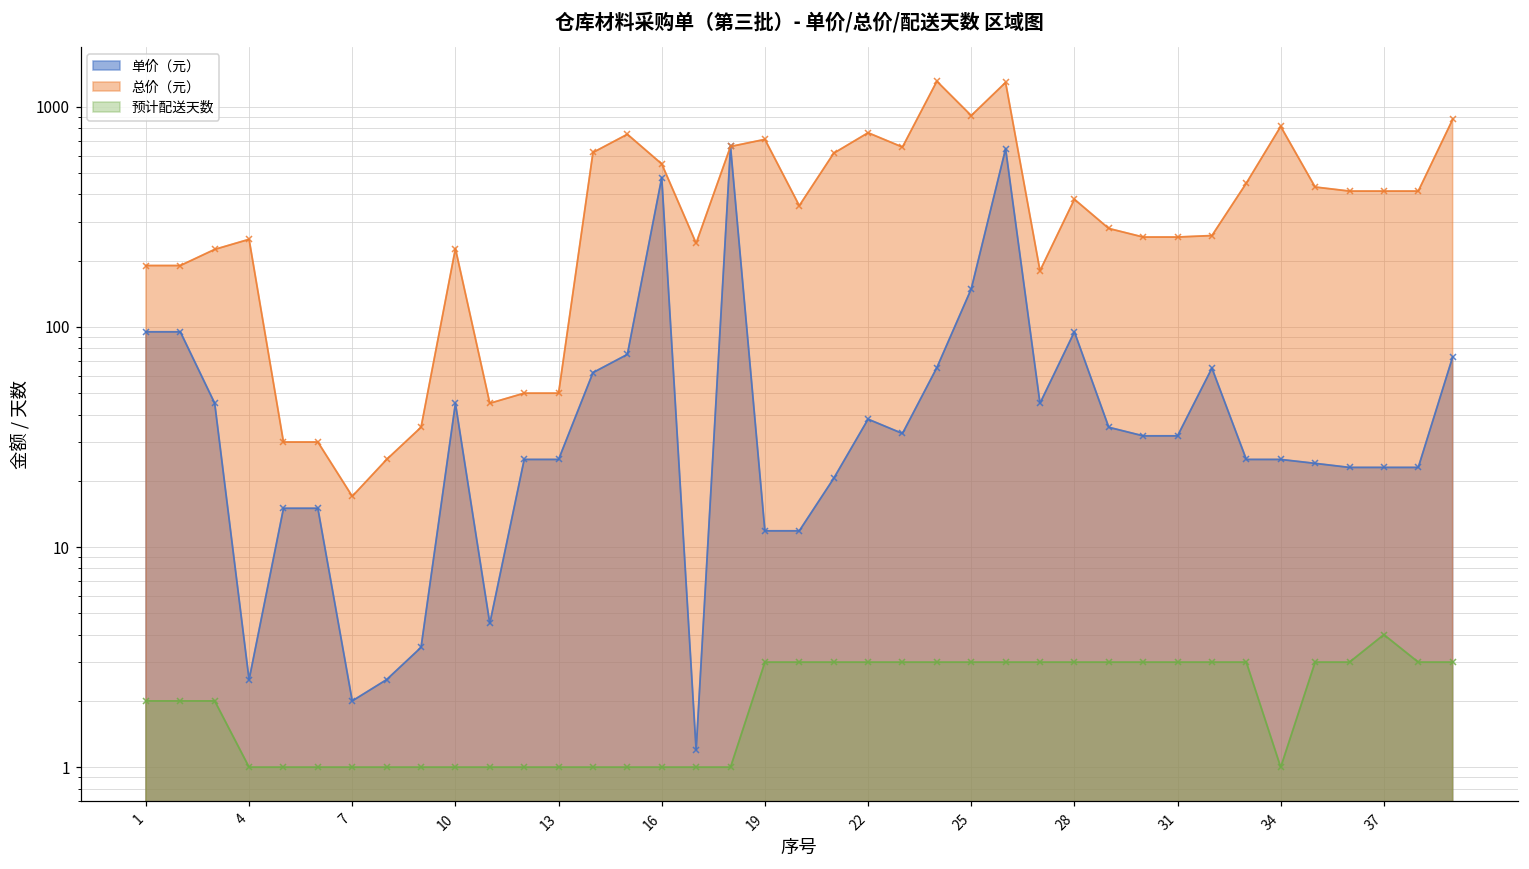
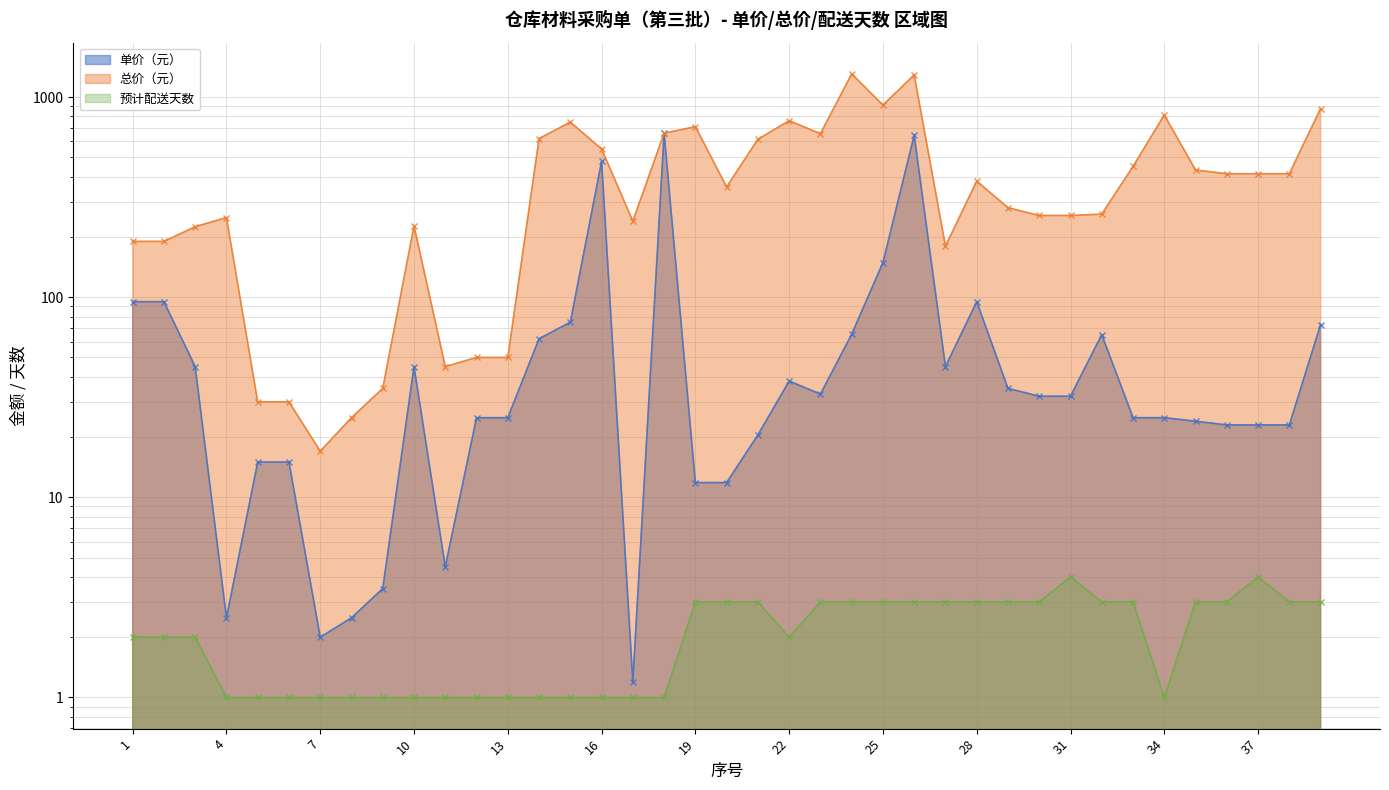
预计配送天数, 22: 3 -> 2
预计配送天数, 31: 3 -> 4
